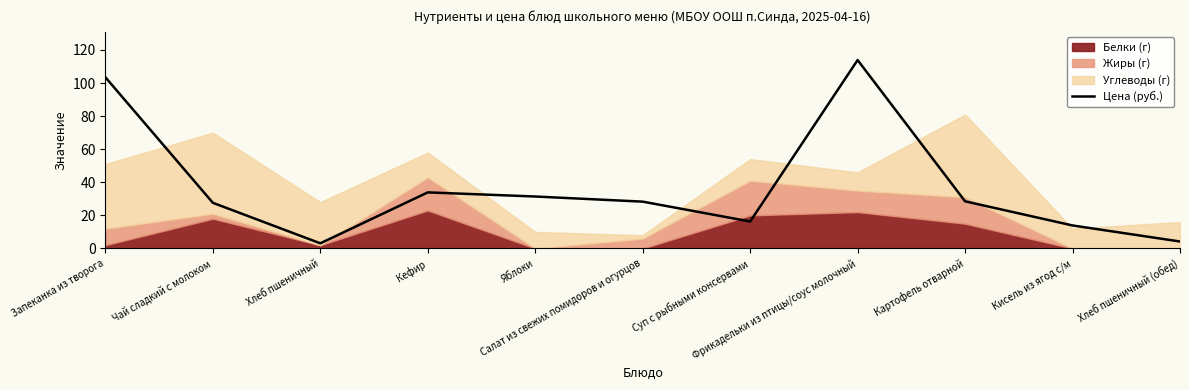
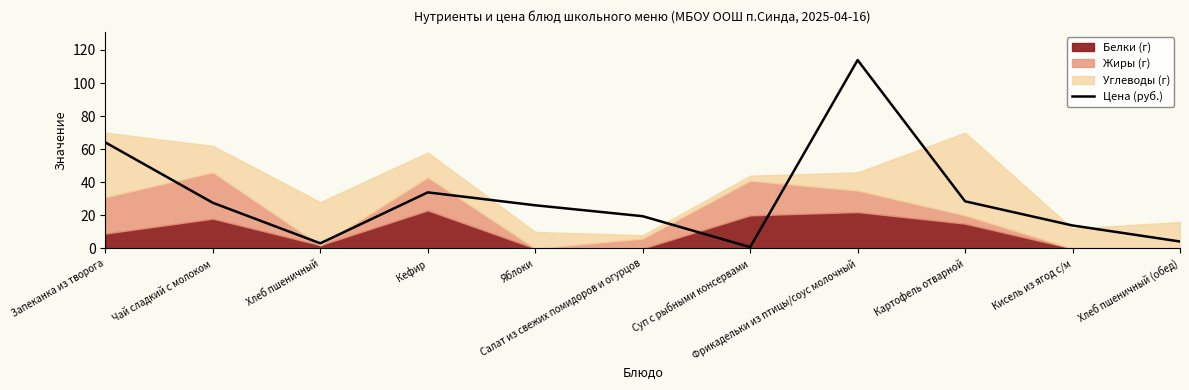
Цена (руб.), Запеканка из творога: 104 -> 64
Белки (г), Запеканка из творога: 2 -> 9
Жиры (г), Запеканка из творога: 10 -> 22
Жиры (г), Чай сладкий с молоком: 3 -> 28
Углеводы (г), Чай сладкий с молоком: 49 -> 16
Цена (руб.), Яблоки: 31 -> 26
Цена (руб.), Салат из свежих помидоров и огурцов: 28 -> 20
Цена (руб.), Суп с рыбными консервами: 16 -> 1
Углеводы (г), Суп с рыбными консервами: 13 -> 3
Жиры (г), Картофель отварной: 16 -> 5
